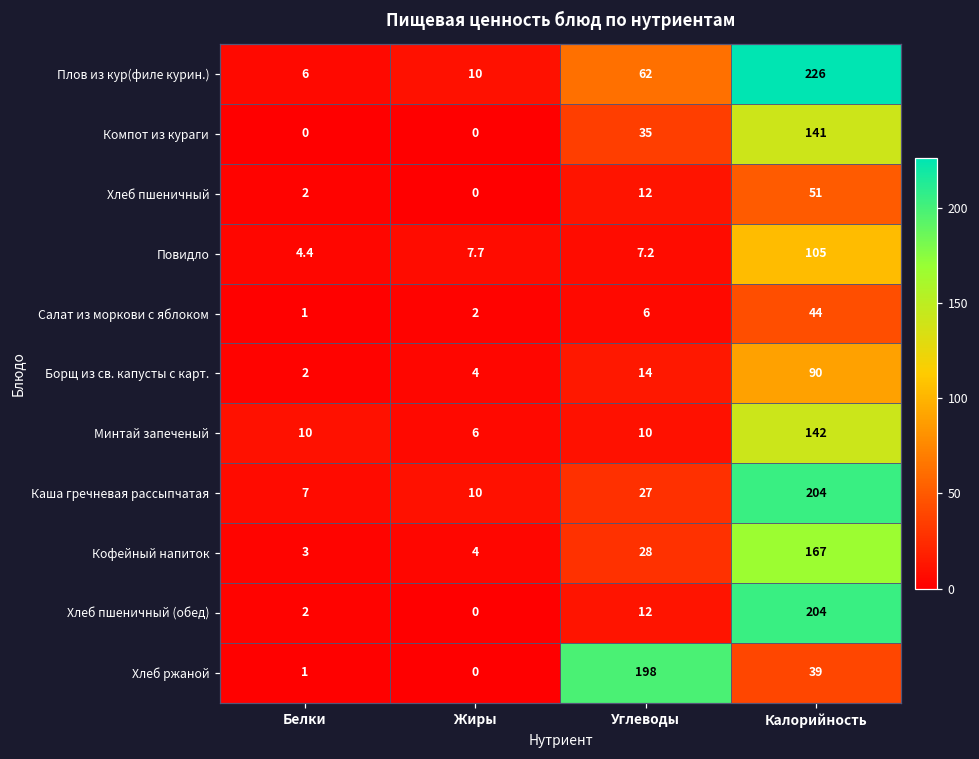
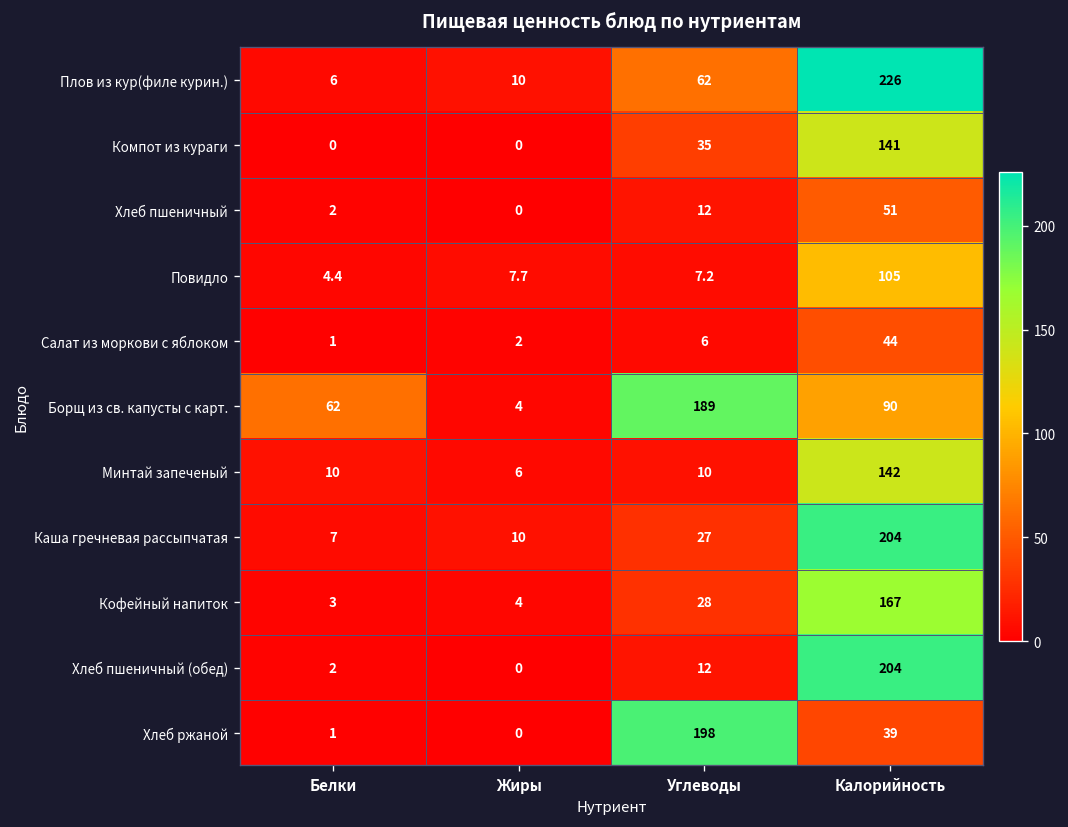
Борщ из св. капусты с карт., Белки: 2 -> 62
Борщ из св. капусты с карт., Углеводы: 14 -> 189
